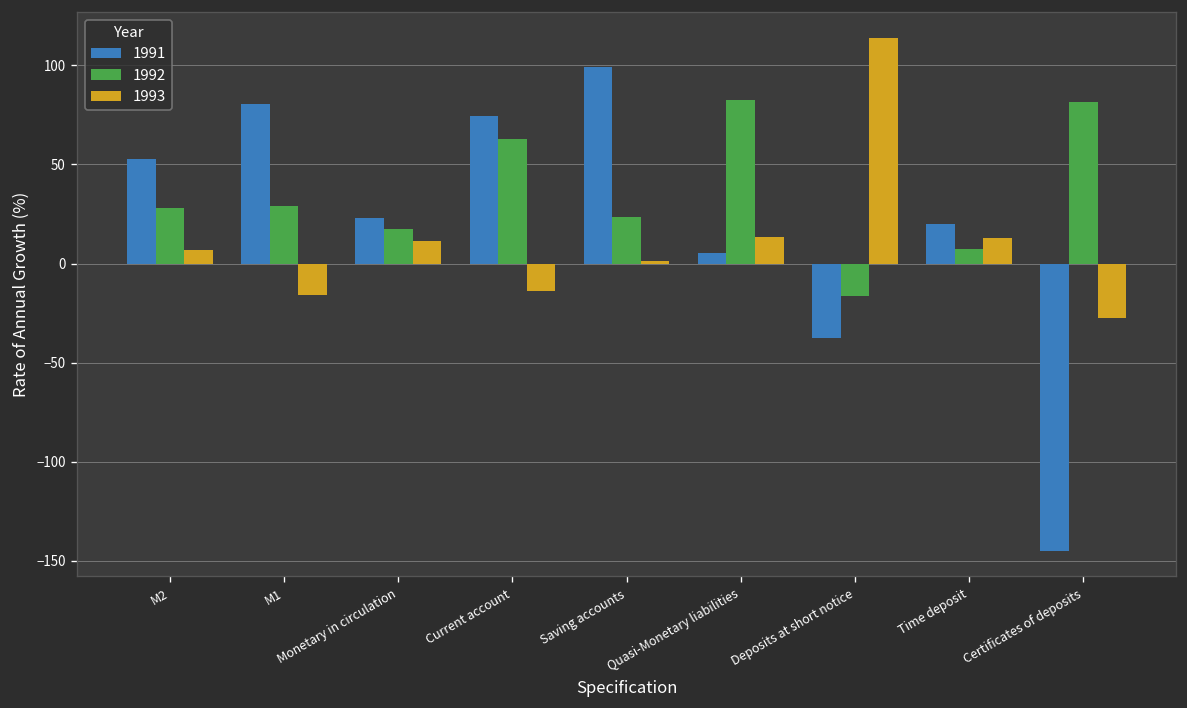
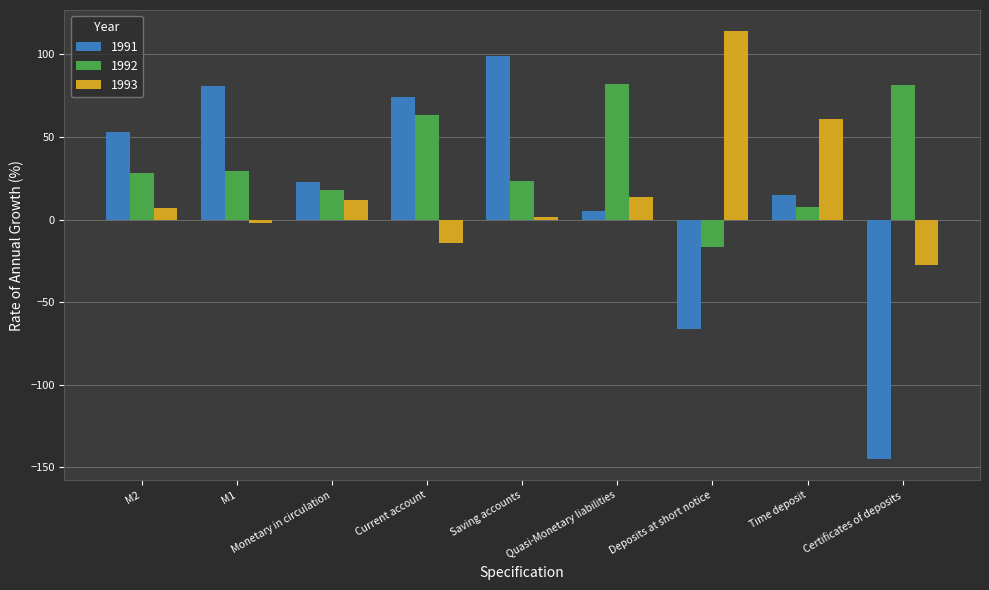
1993, M1: -16 -> -2
1991, Deposits at short notice: -38 -> -67
1991, Time deposit: 20 -> 15
1993, Time deposit: 13 -> 61
